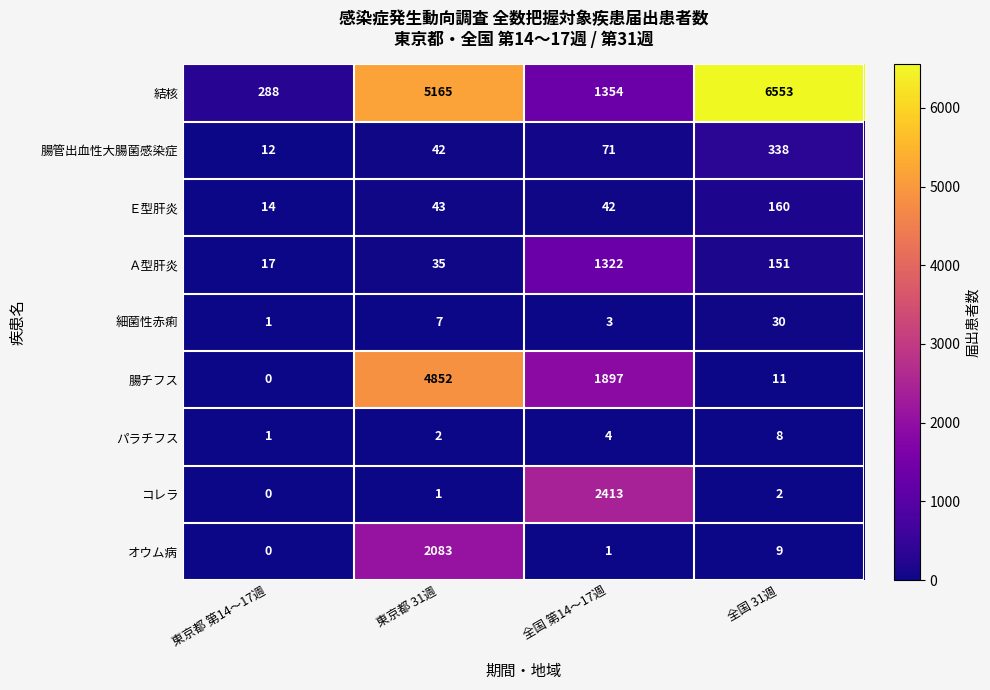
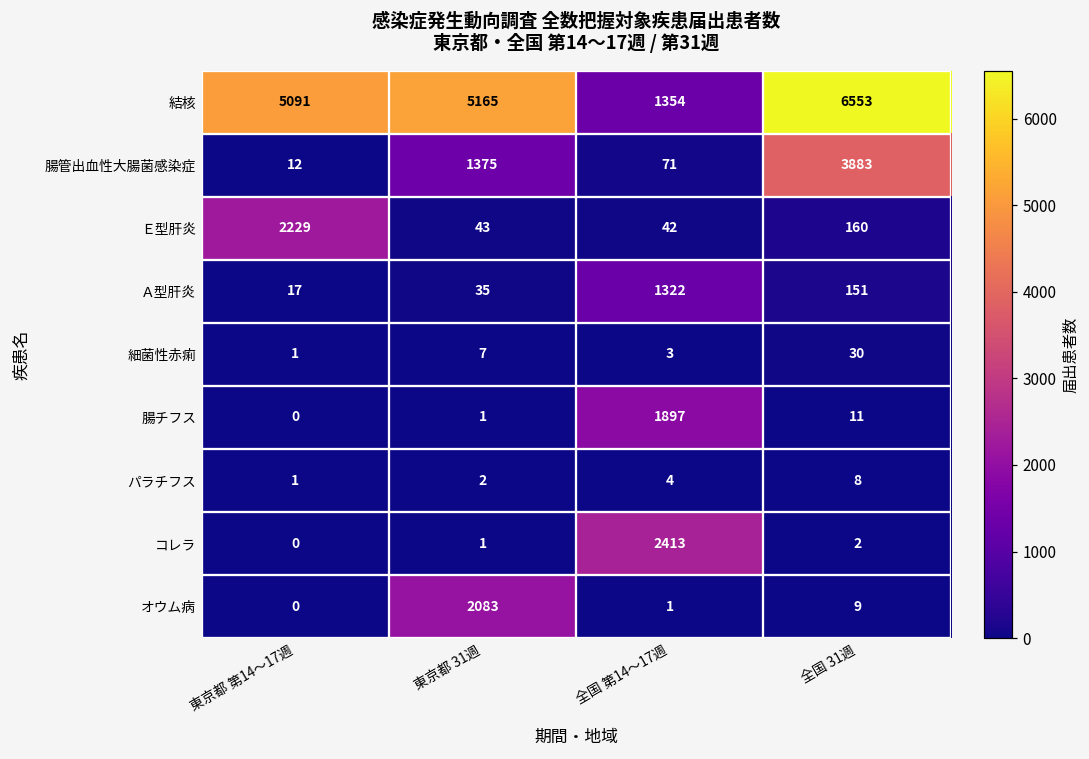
結核, 東京都 第14～17週: 288 -> 5091
腸管出血性大腸菌感染症, 東京都 31週: 42 -> 1375
腸管出血性大腸菌感染症, 全国 31週: 338 -> 3883
Ｅ型肝炎, 東京都 第14～17週: 14 -> 2229
腸チフス, 東京都 31週: 4852 -> 1
